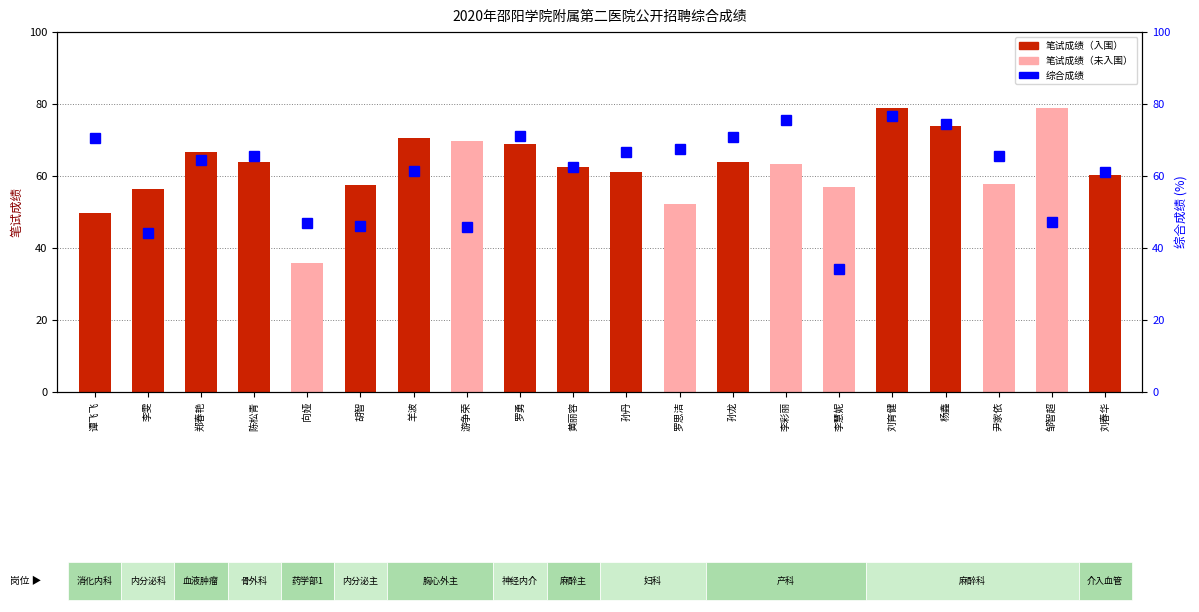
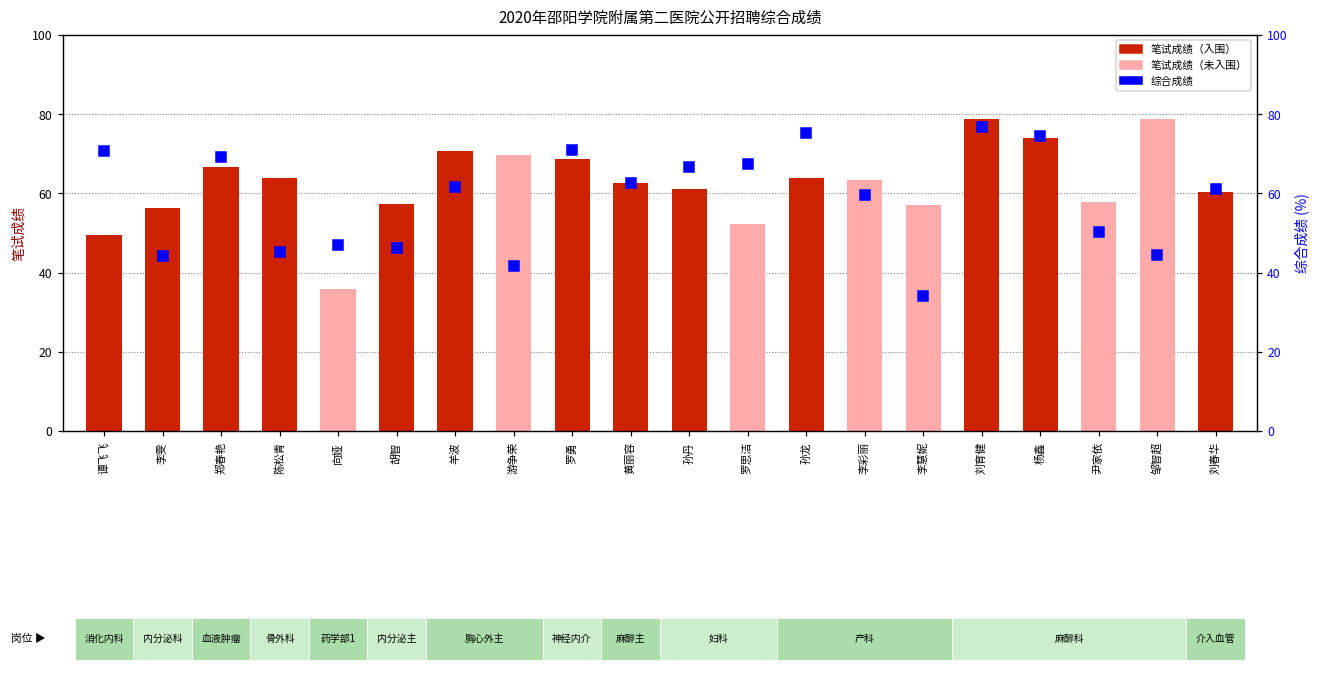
综合成绩, 郑春艳: 64 -> 69
综合成绩, 陈松青: 66 -> 45
综合成绩, 游争荣: 46 -> 42
综合成绩, 孙龙: 71 -> 75
综合成绩, 李彩丽: 75 -> 60
综合成绩, 尹家依: 66 -> 50
综合成绩, 邹智超: 47 -> 44
